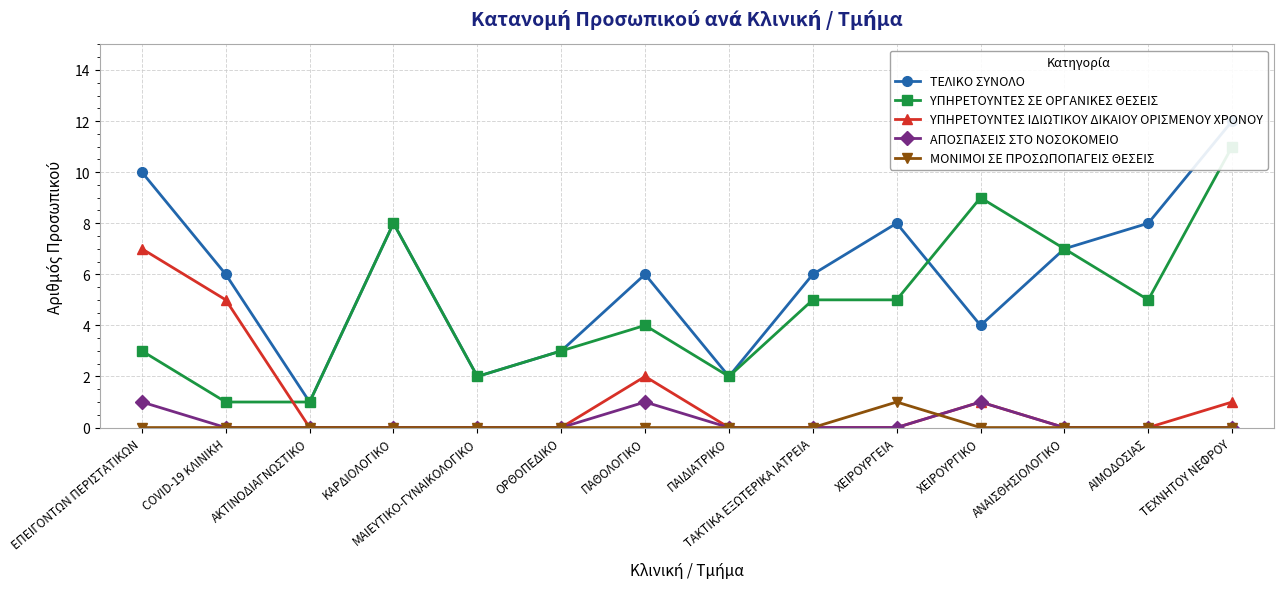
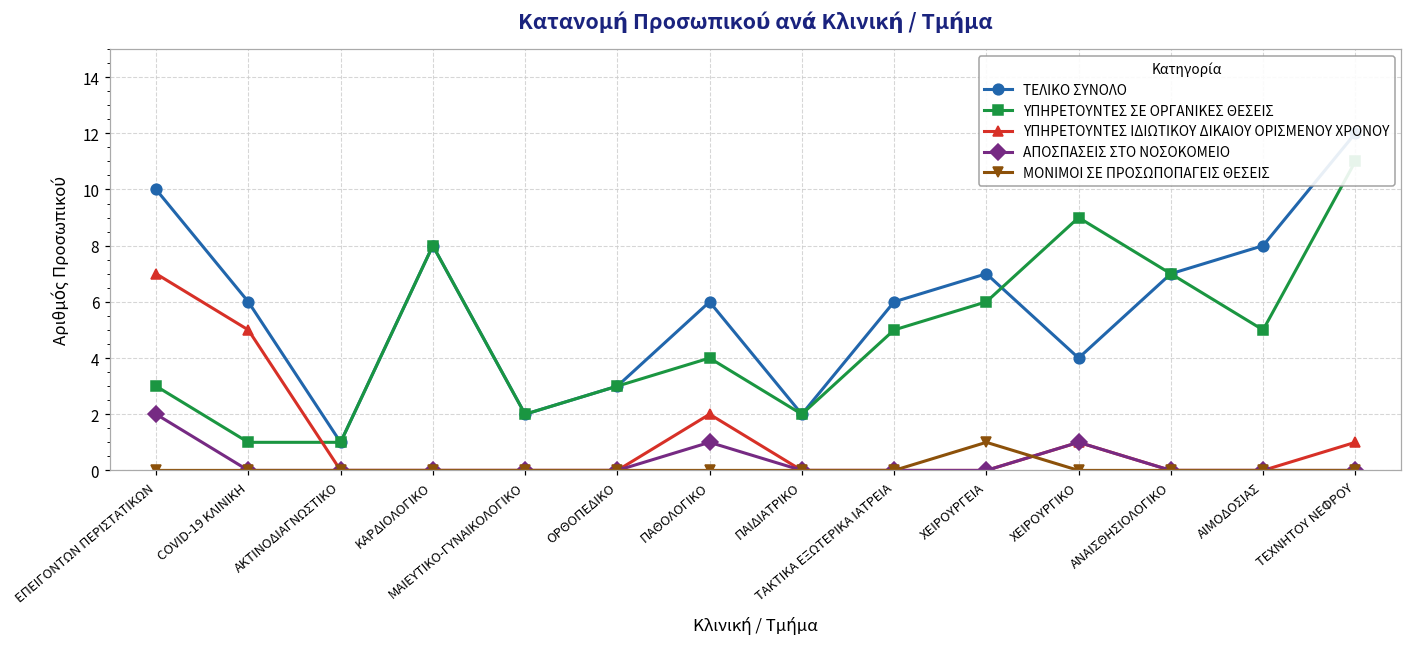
ΑΠΟΣΠΑΣΕΙΣ ΣΤΟ ΝΟΣΟΚΟΜΕΙΟ, ΕΠΕΙΓΟΝΤΩΝ ΠΕΡΙΣΤΑΤΙΚΩΝ: 1 -> 2
ΤΕΛΙΚΟ ΣΥΝΟΛΟ, ΧΕΙΡΟΥΡΓΕΙΑ: 8 -> 7
ΥΠΗΡΕΤΟΥΝΤΕΣ ΣΕ ΟΡΓΑΝΙΚΕΣ ΘΕΣΕΙΣ, ΧΕΙΡΟΥΡΓΕΙΑ: 5 -> 6
